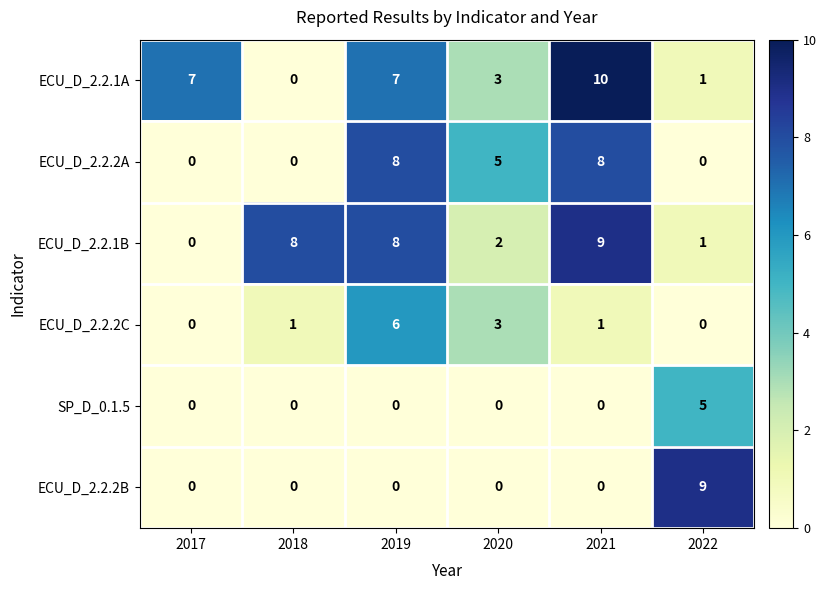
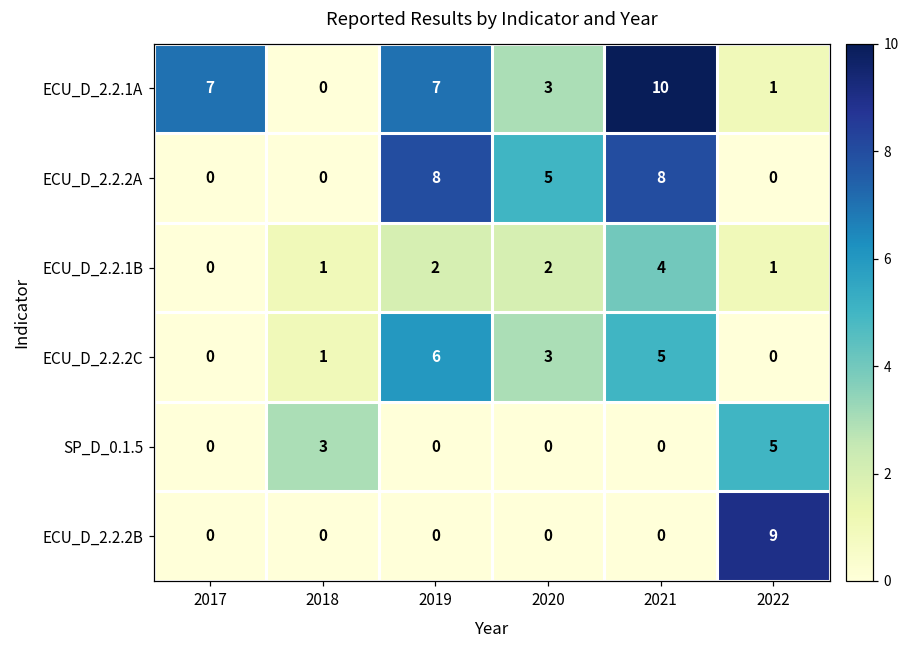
ECU_D_2.2.1B, 2018: 8 -> 1
ECU_D_2.2.1B, 2019: 8 -> 2
ECU_D_2.2.1B, 2021: 9 -> 4
ECU_D_2.2.2C, 2021: 1 -> 5
SP_D_0.1.5, 2018: 0 -> 3
